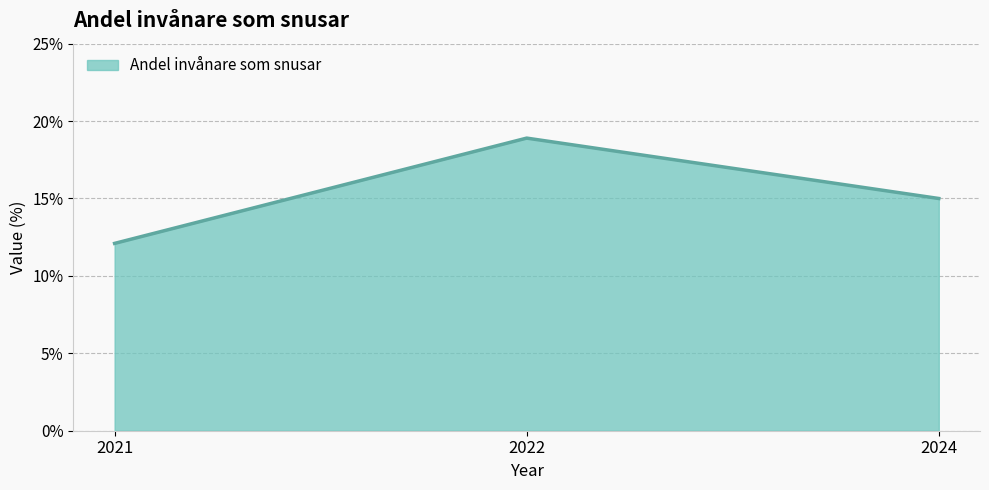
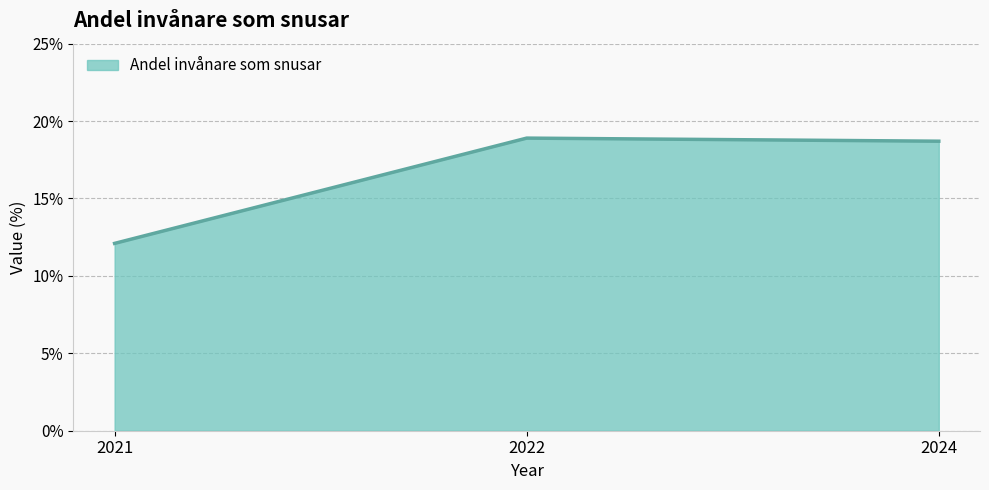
2024: 15.0% -> 18.7%
